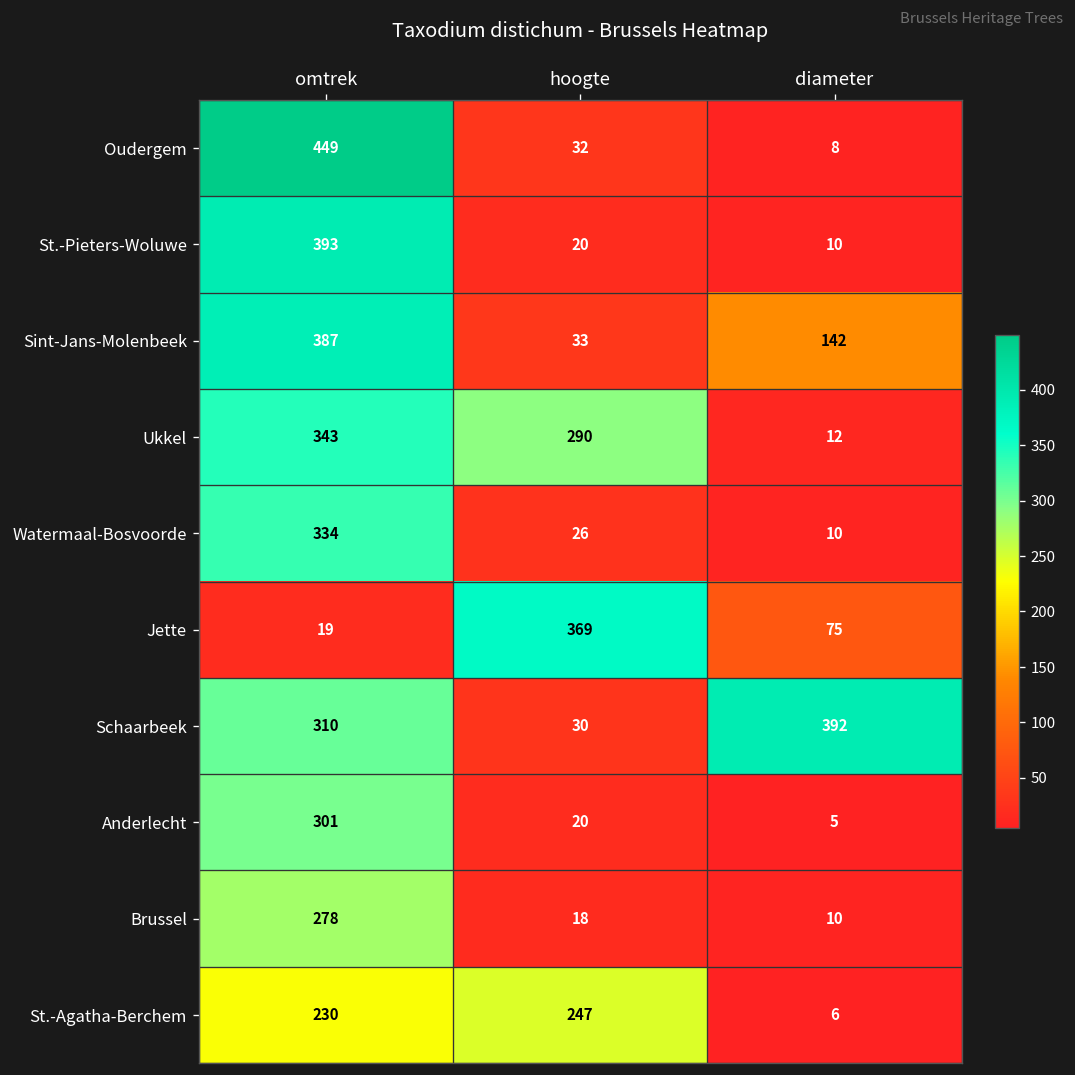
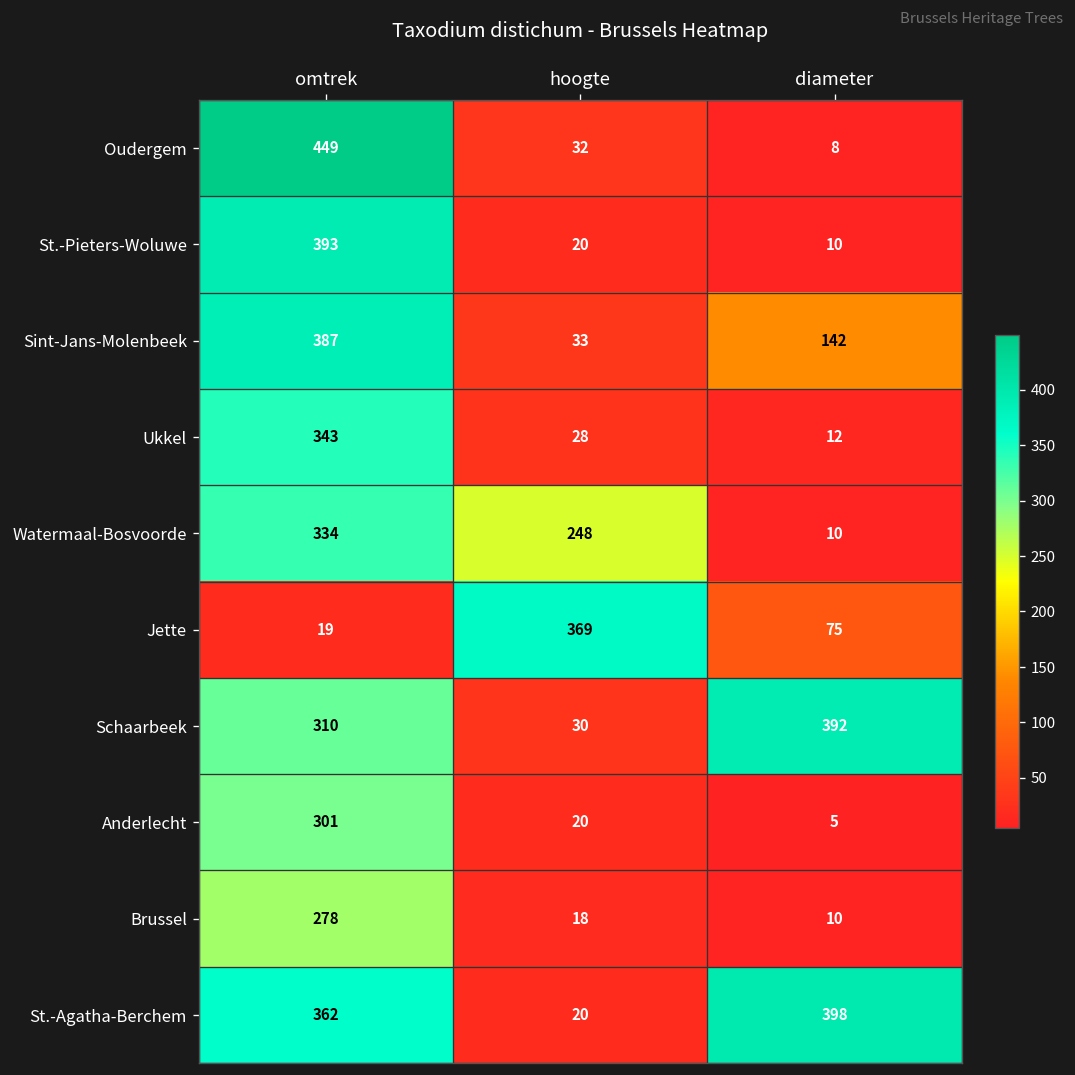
Ukkel, hoogte: 290 -> 28
Watermaal-Bosvoorde, hoogte: 26 -> 248
St.-Agatha-Berchem, omtrek: 230 -> 362
St.-Agatha-Berchem, hoogte: 247 -> 20
St.-Agatha-Berchem, diameter: 6 -> 398
